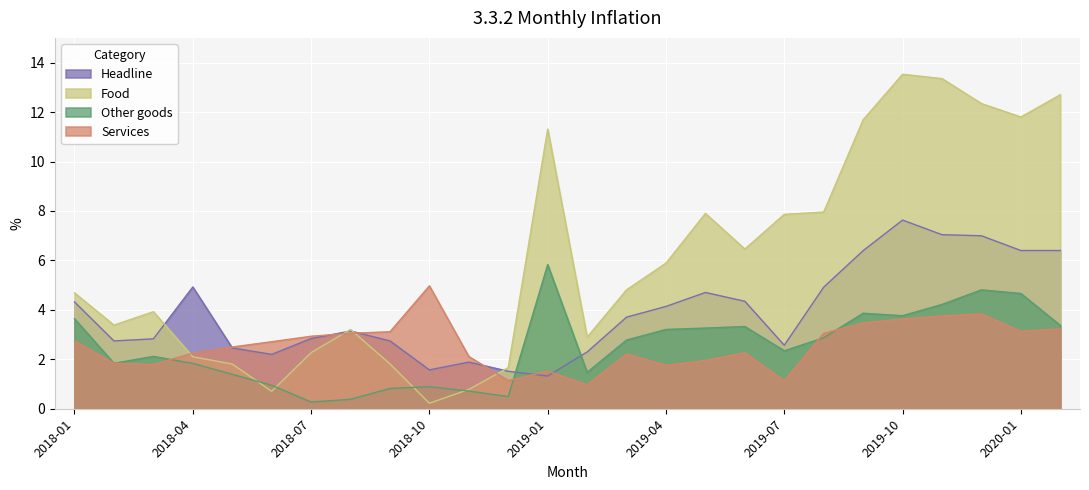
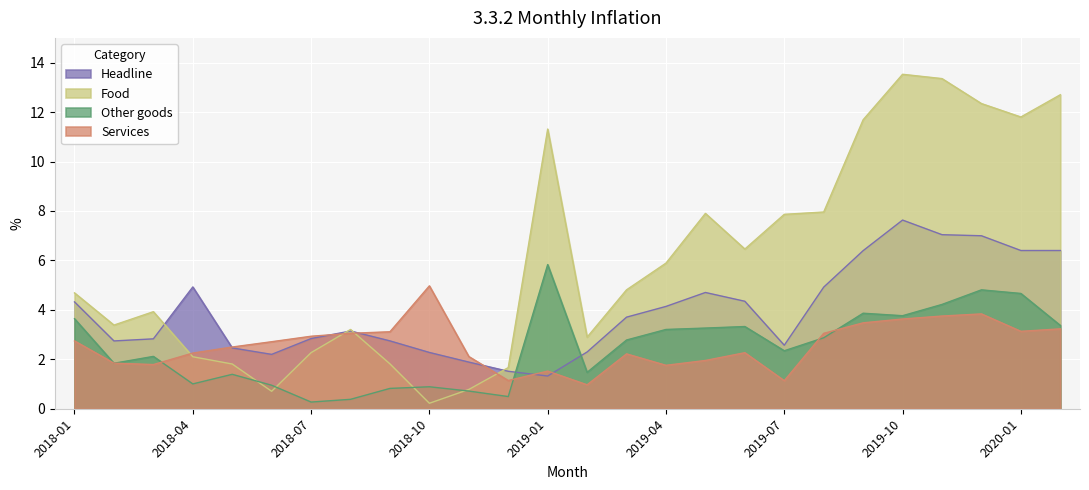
Other goods, 2018-04: 1.8 -> 1.0
Headline, 2018-10: 1.6 -> 2.3
